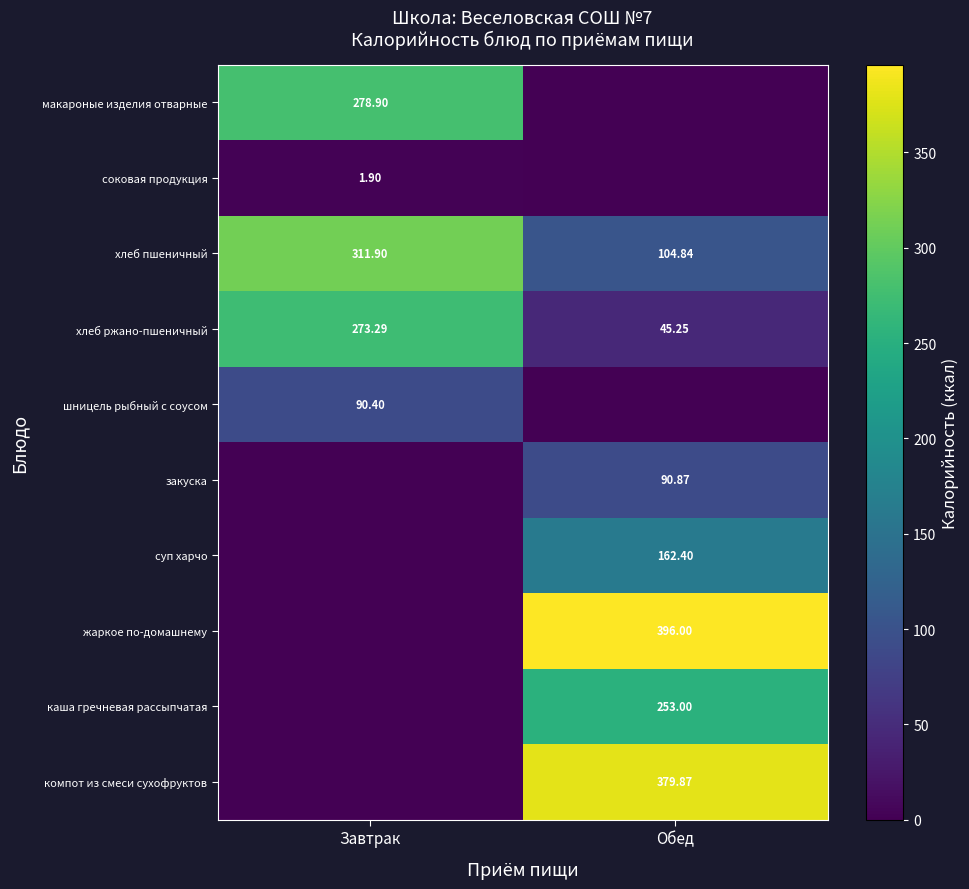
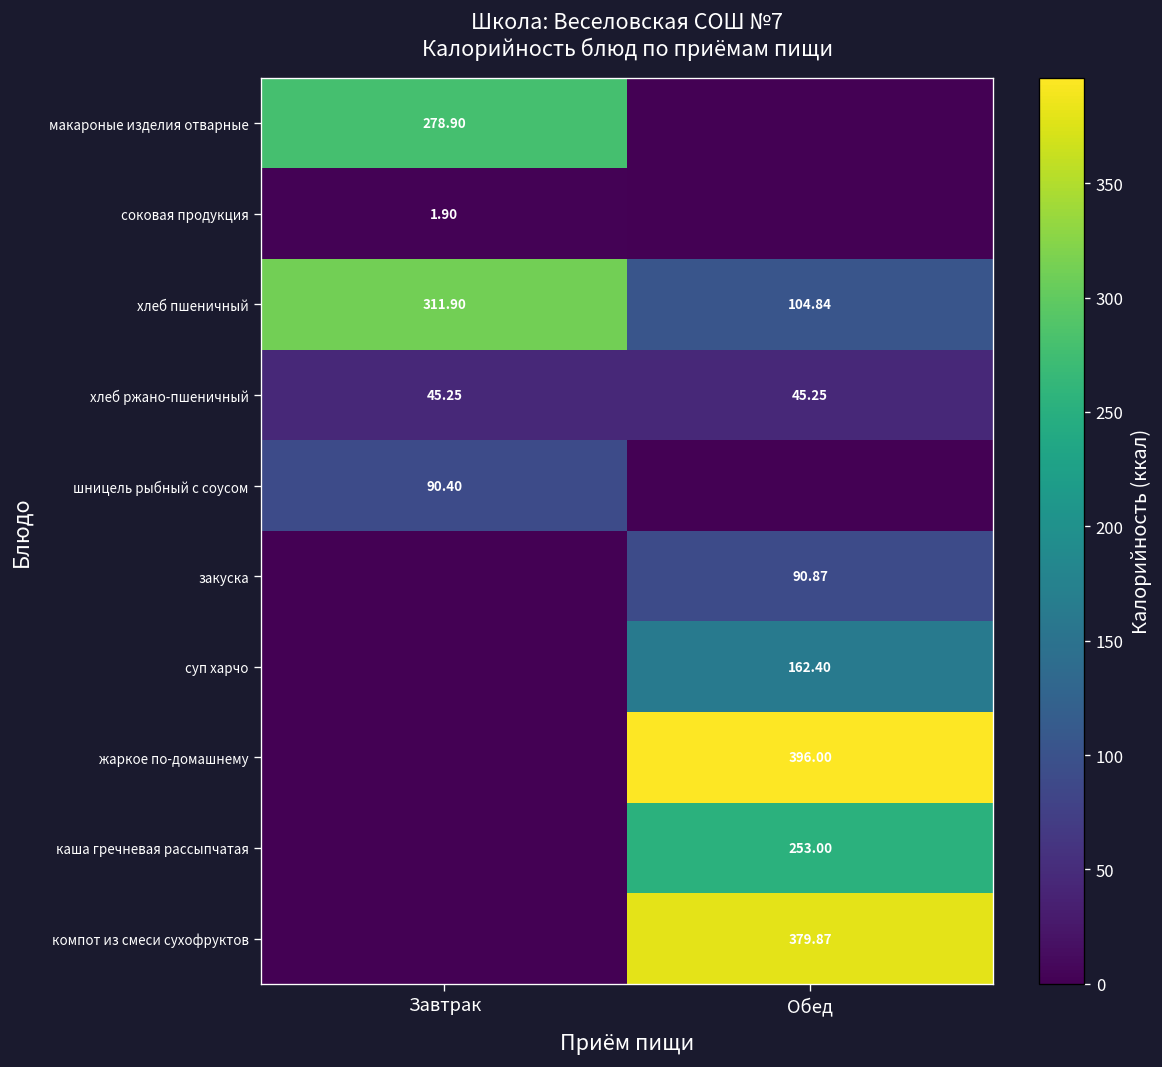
хлеб ржано-пшеничный, Завтрак: 273.29 -> 45.25
